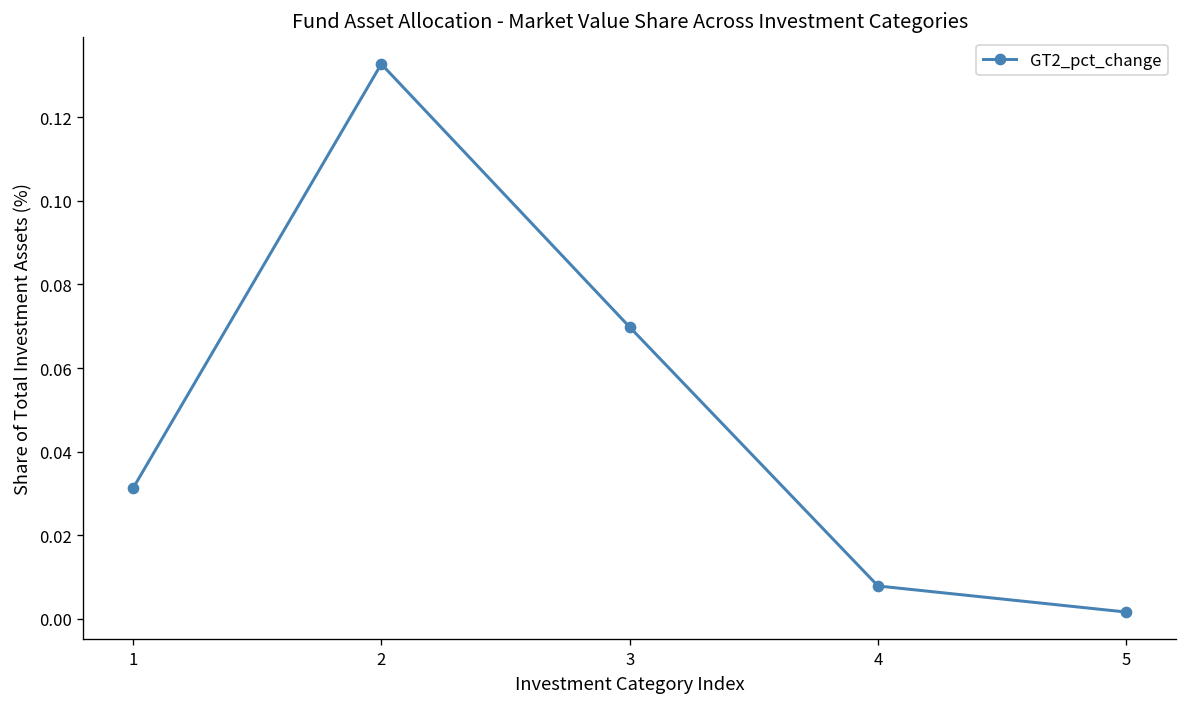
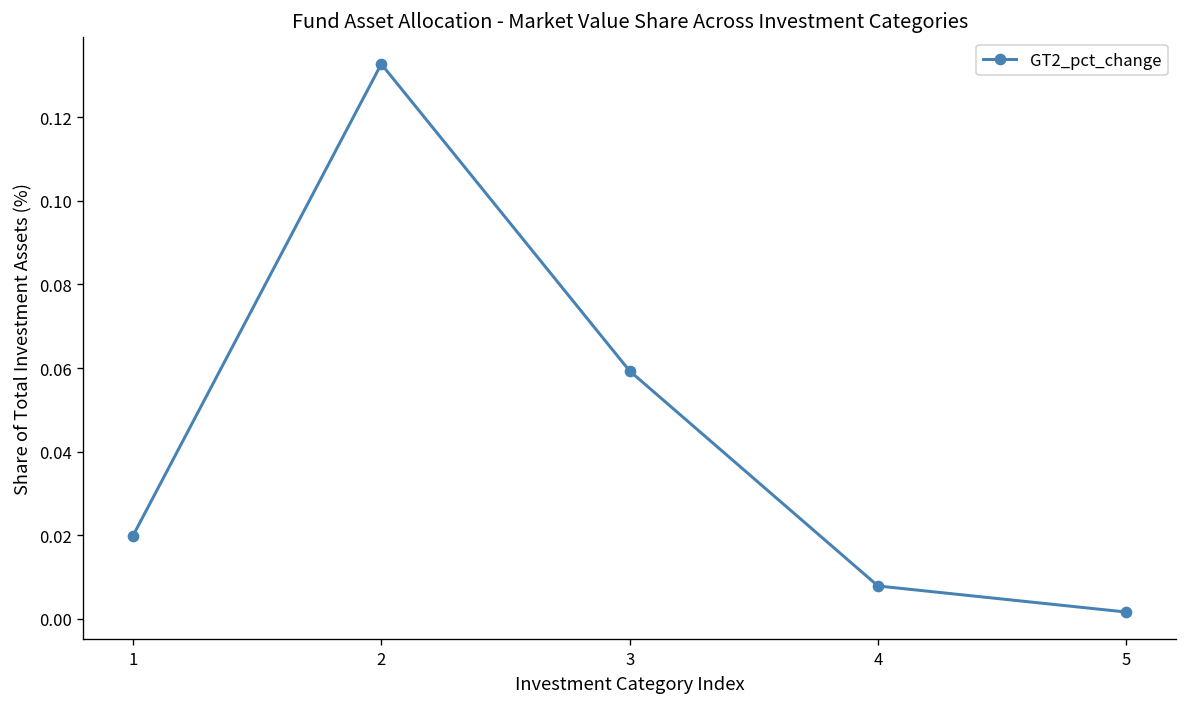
1: 0.031 -> 0.020
3: 0.070 -> 0.059
